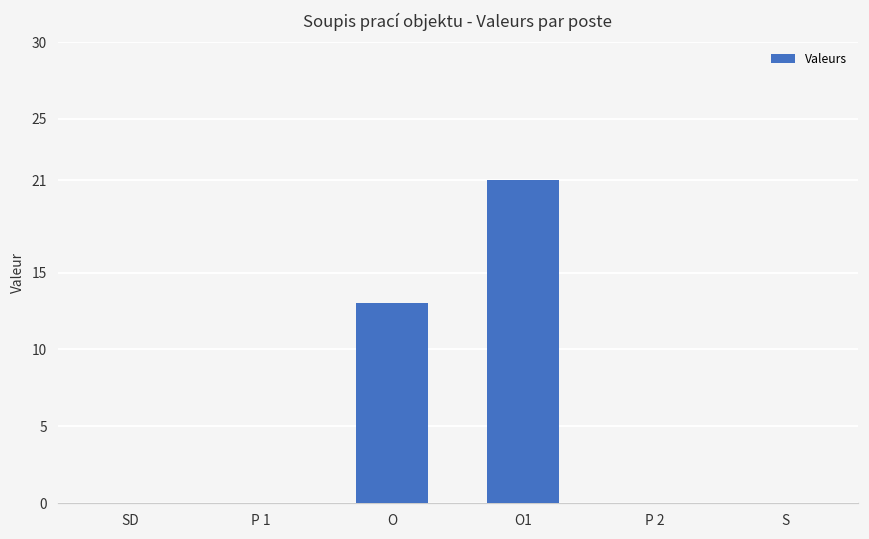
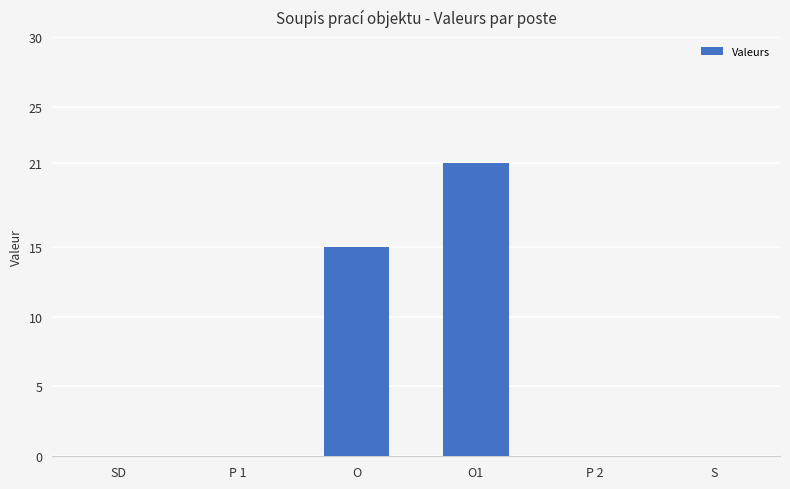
O: 13 -> 15
